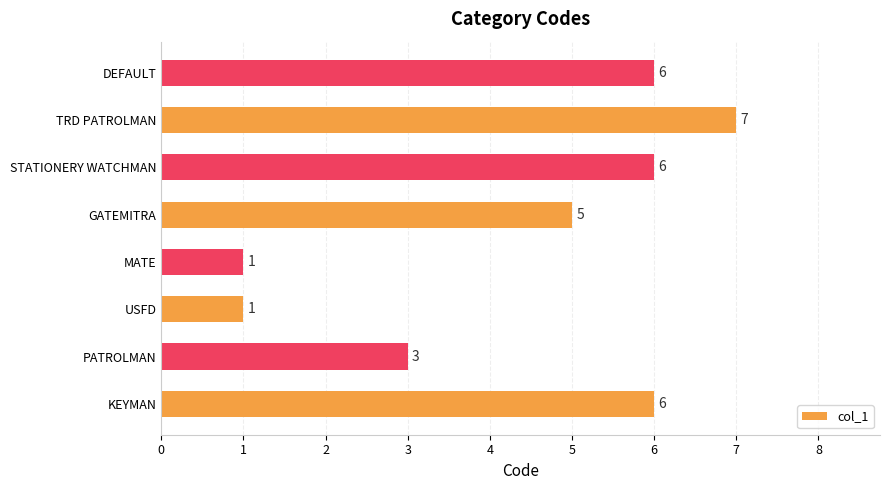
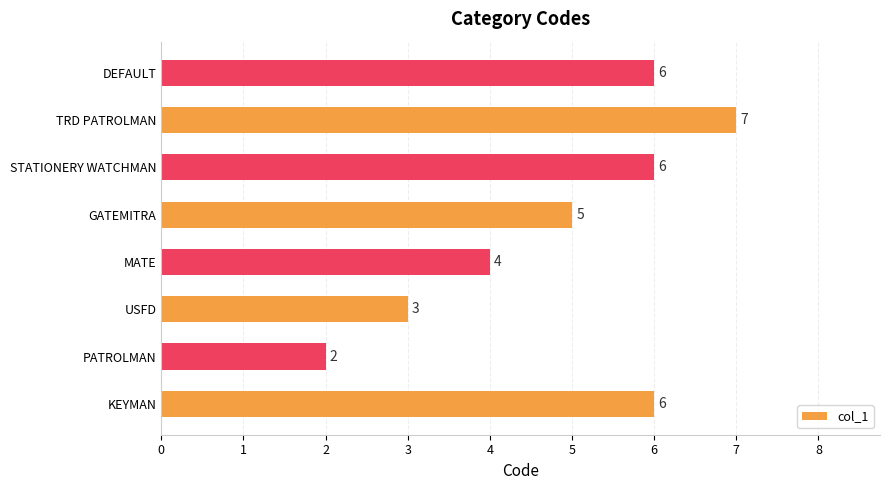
MATE: 1 -> 4
USFD: 1 -> 3
PATROLMAN: 3 -> 2
